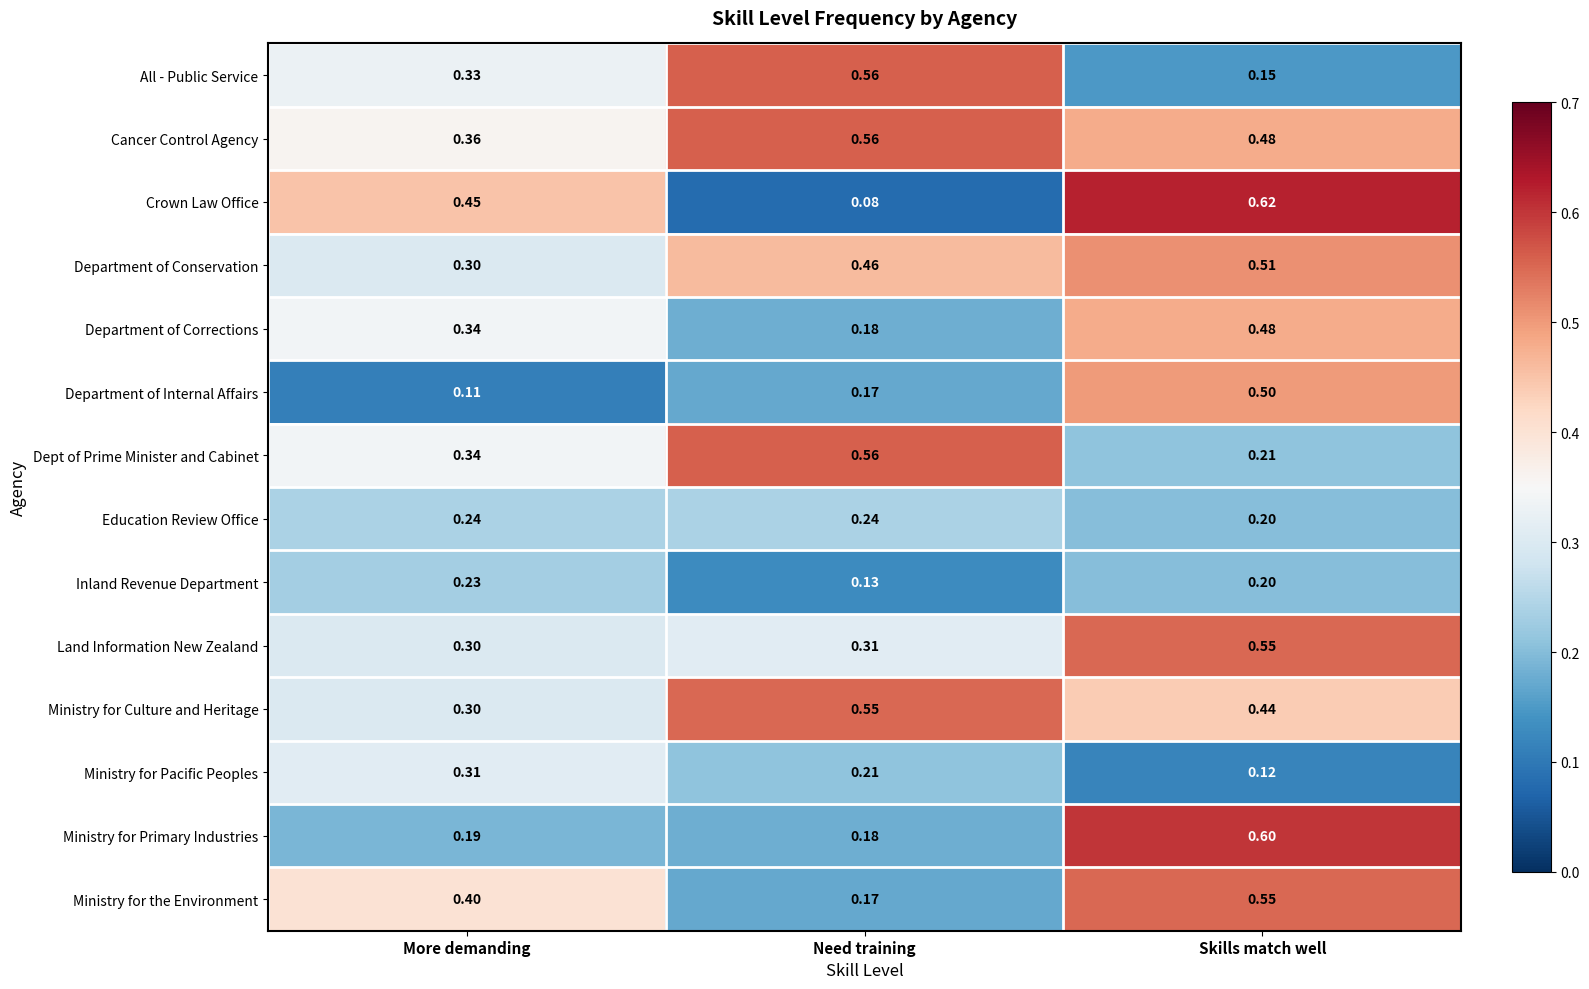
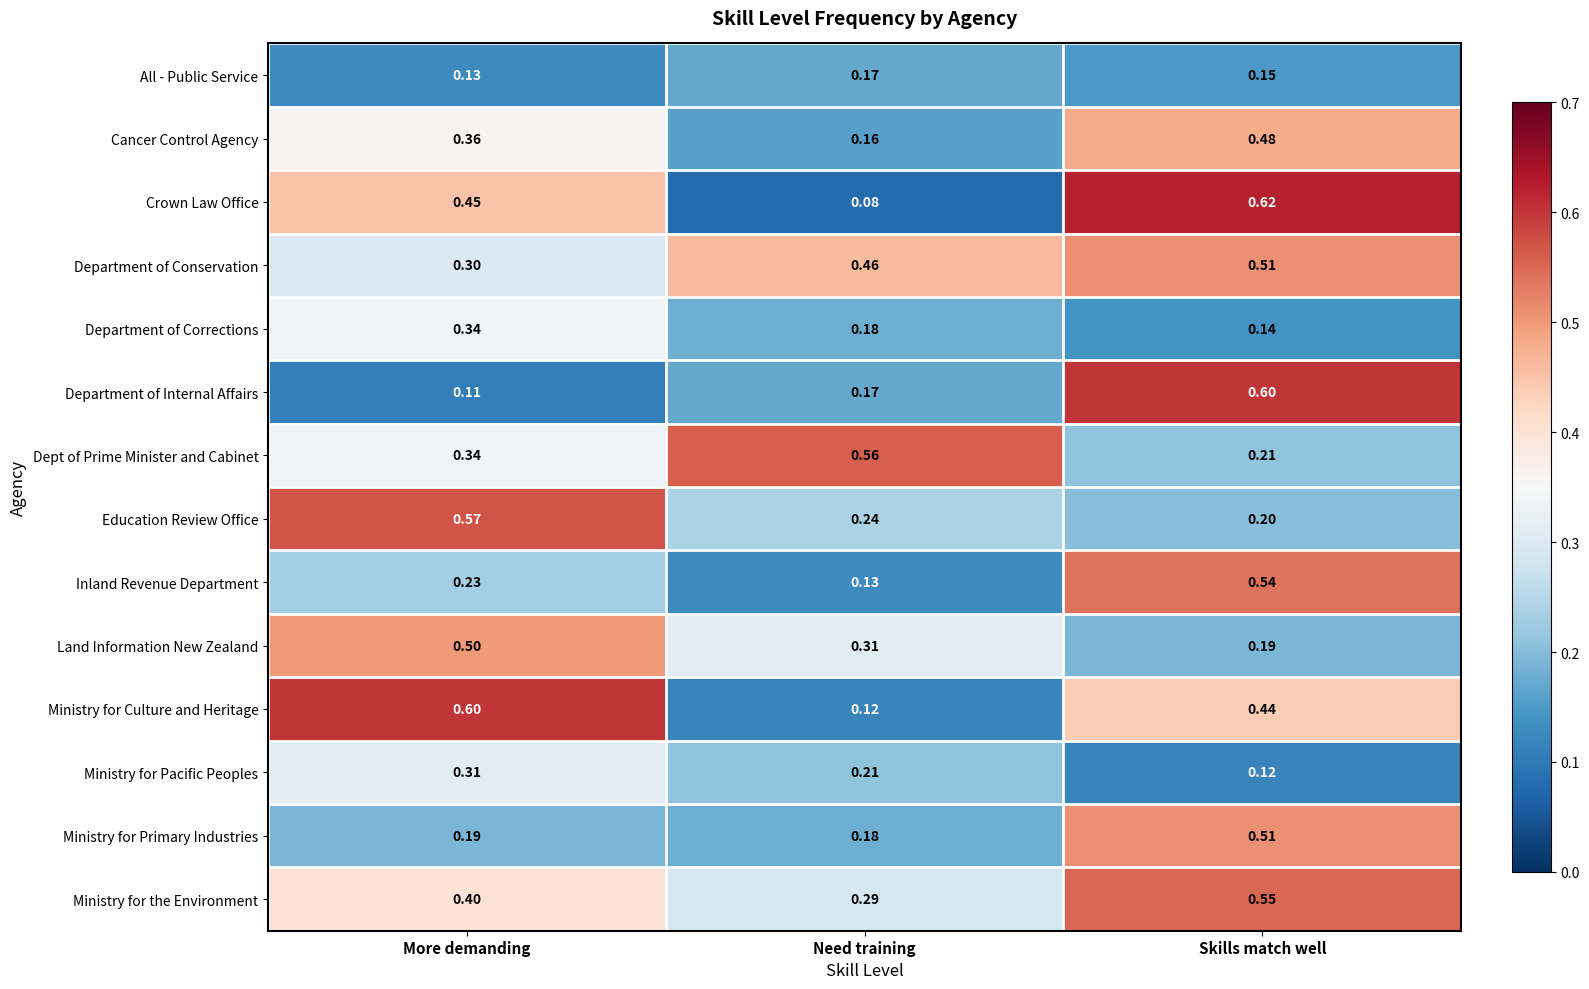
All - Public Service, More demanding: 0.33 -> 0.13
All - Public Service, Need training: 0.56 -> 0.17
Cancer Control Agency, Need training: 0.56 -> 0.16
Department of Corrections, Skills match well: 0.48 -> 0.14
Department of Internal Affairs, Skills match well: 0.50 -> 0.60
Education Review Office, More demanding: 0.24 -> 0.57
Inland Revenue Department, Skills match well: 0.20 -> 0.54
Land Information New Zealand, More demanding: 0.30 -> 0.50
Land Information New Zealand, Skills match well: 0.55 -> 0.19
Ministry for Culture and Heritage, More demanding: 0.30 -> 0.60
Ministry for Culture and Heritage, Need training: 0.55 -> 0.12
Ministry for Primary Industries, Skills match well: 0.60 -> 0.51
Ministry for the Environment, Need training: 0.17 -> 0.29
